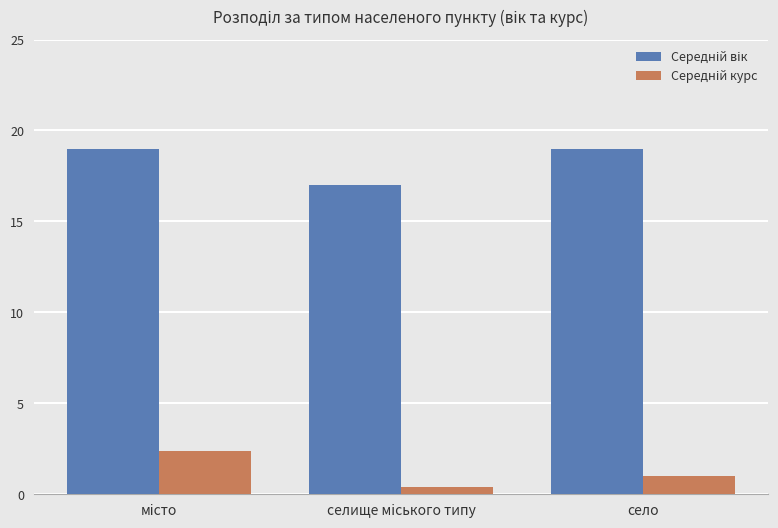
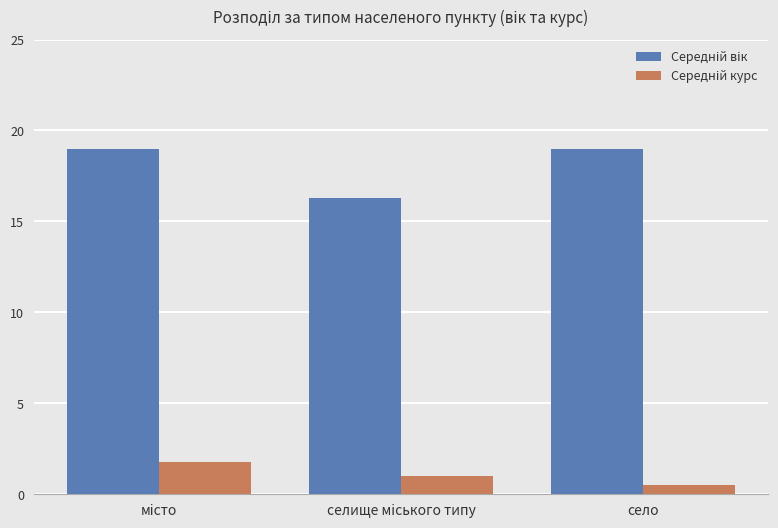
Середній курс, місто: 2.4 -> 1.8
Середній вік, селище міського типу: 17.0 -> 16.3
Середній курс, селище міського типу: 0.4 -> 1.0
Середній курс, село: 1.0 -> 0.5
